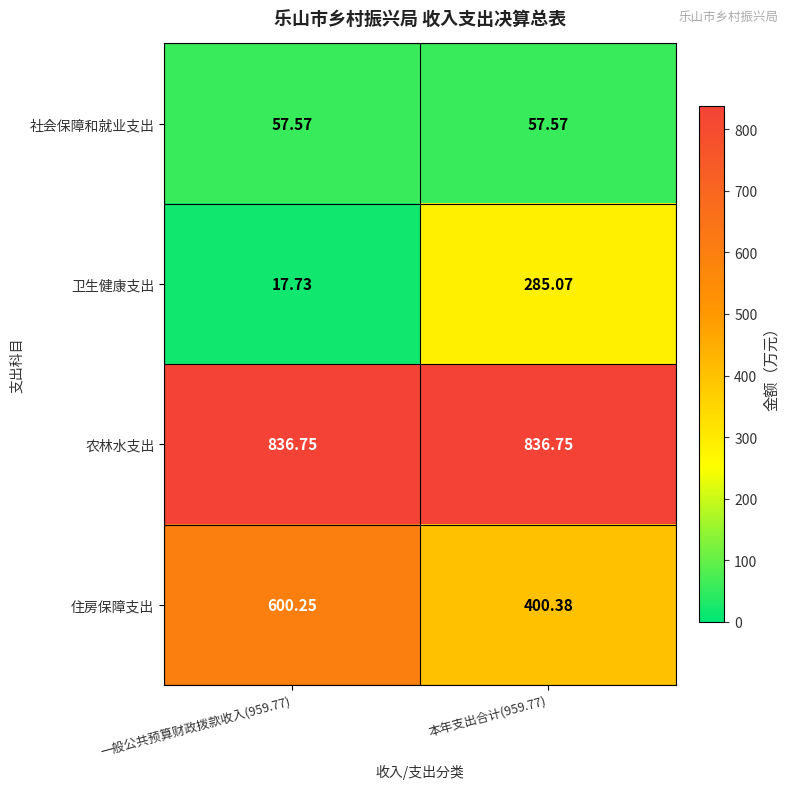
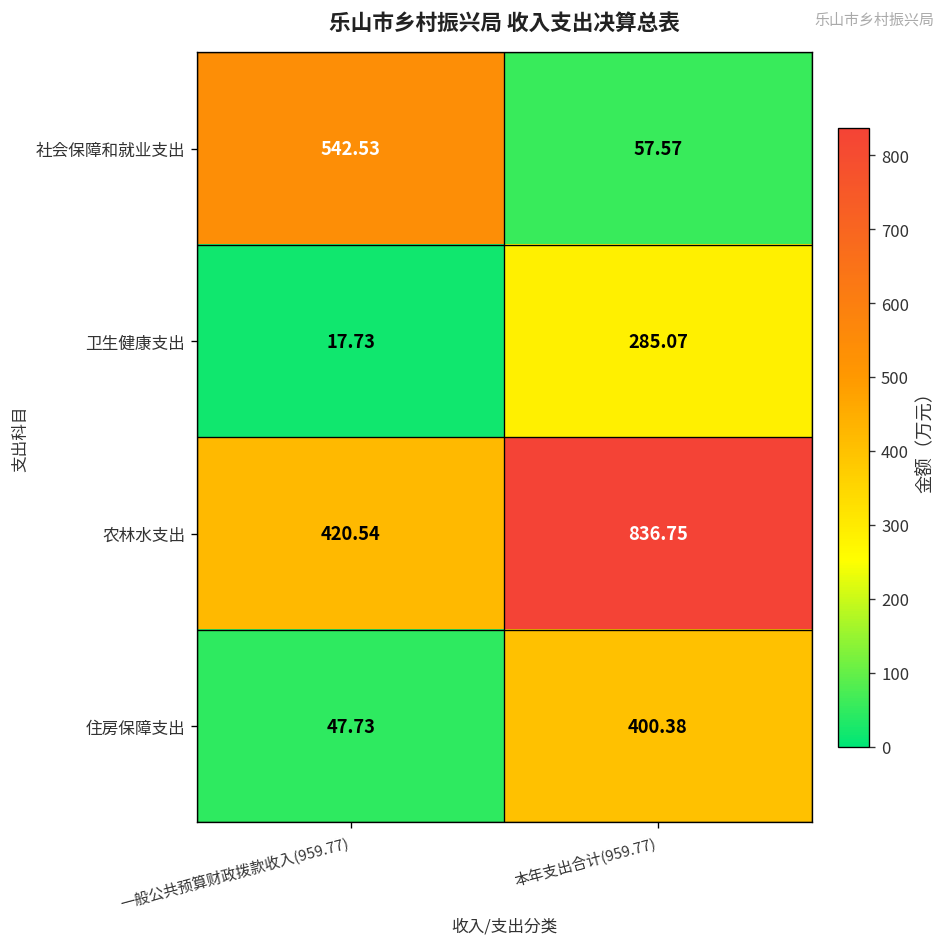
社会保障和就业支出, 一般公共预算财政拨款收入(959.77): 57.57 -> 542.53
农林水支出, 一般公共预算财政拨款收入(959.77): 836.75 -> 420.54
住房保障支出, 一般公共预算财政拨款收入(959.77): 600.25 -> 47.73
